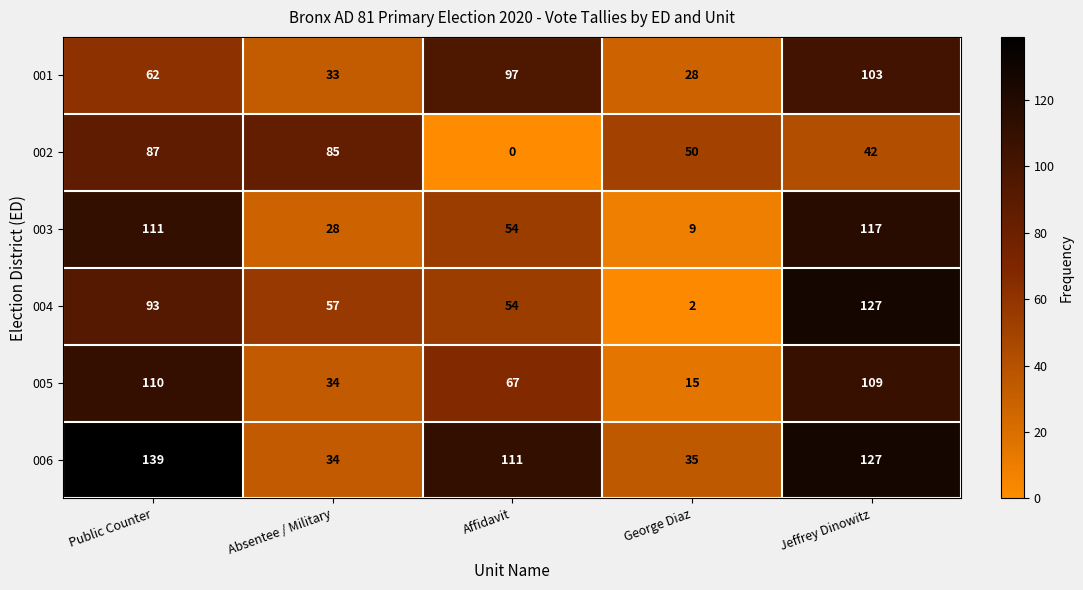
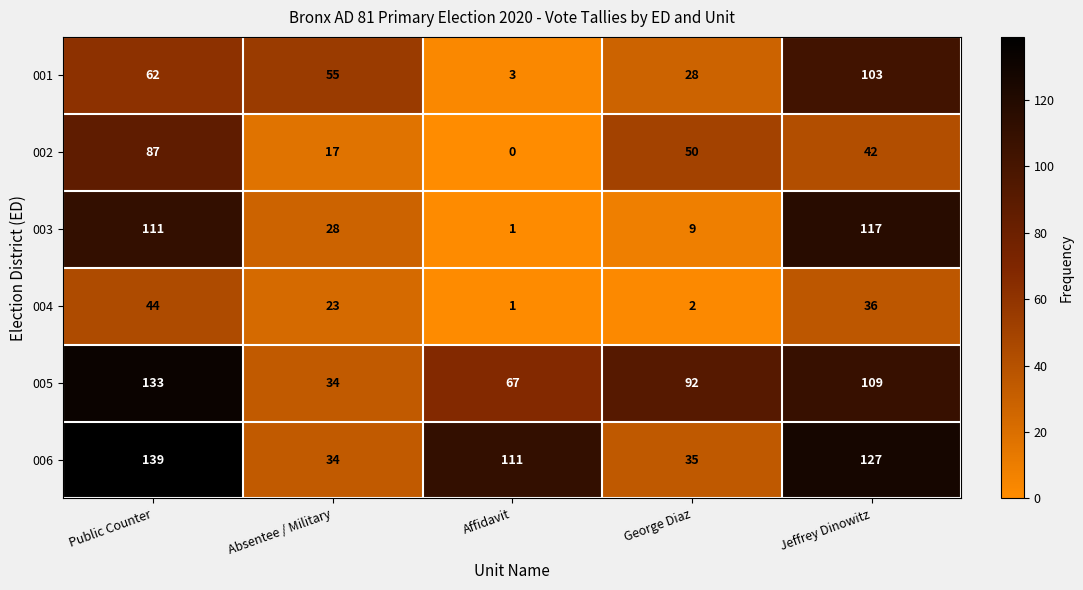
001, Absentee / Military: 33 -> 55
001, Affidavit: 97 -> 3
002, Absentee / Military: 85 -> 17
003, Affidavit: 54 -> 1
004, Public Counter: 93 -> 44
004, Absentee / Military: 57 -> 23
004, Affidavit: 54 -> 1
004, Jeffrey Dinowitz: 127 -> 36
005, Public Counter: 110 -> 133
005, George Diaz: 15 -> 92
